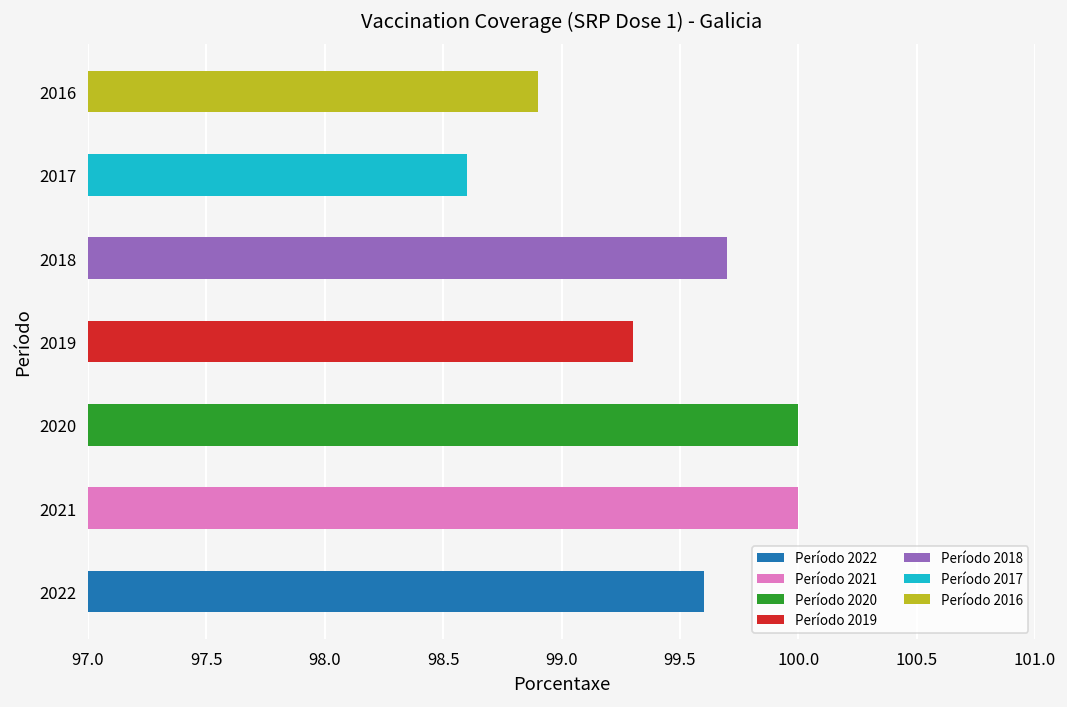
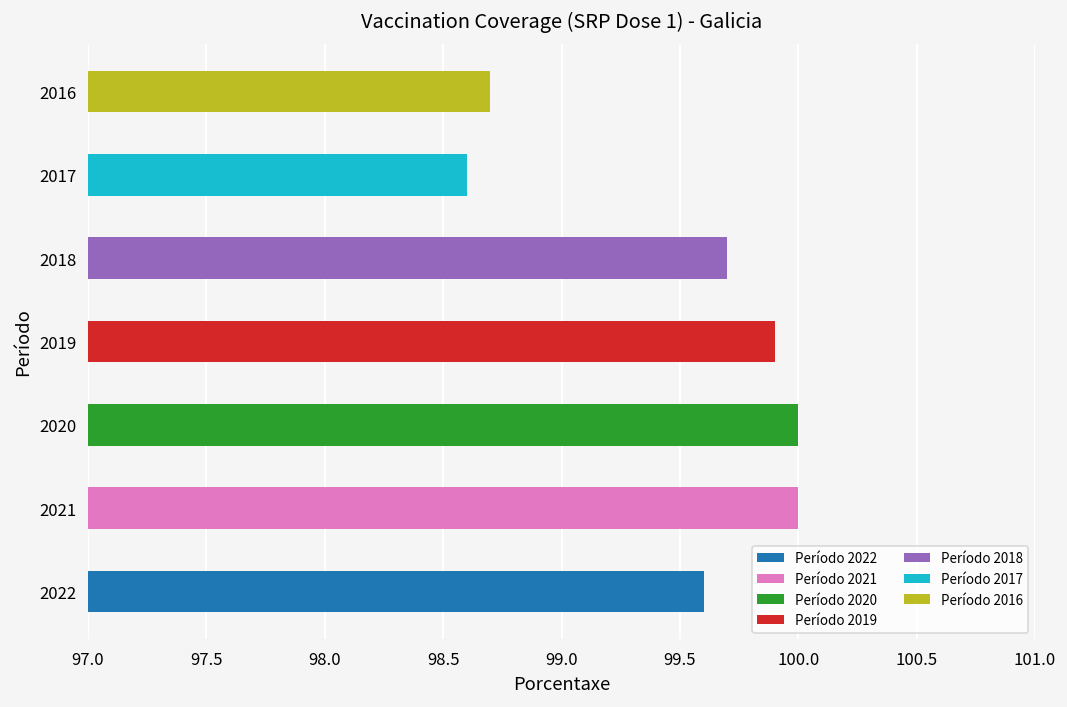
2016: 98.9 -> 98.7
2019: 99.3 -> 99.9
